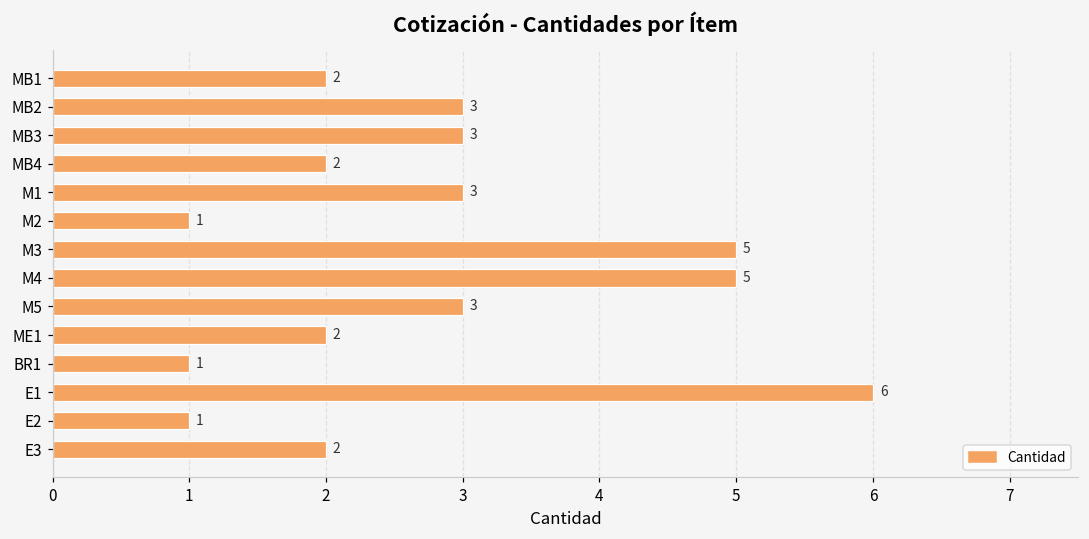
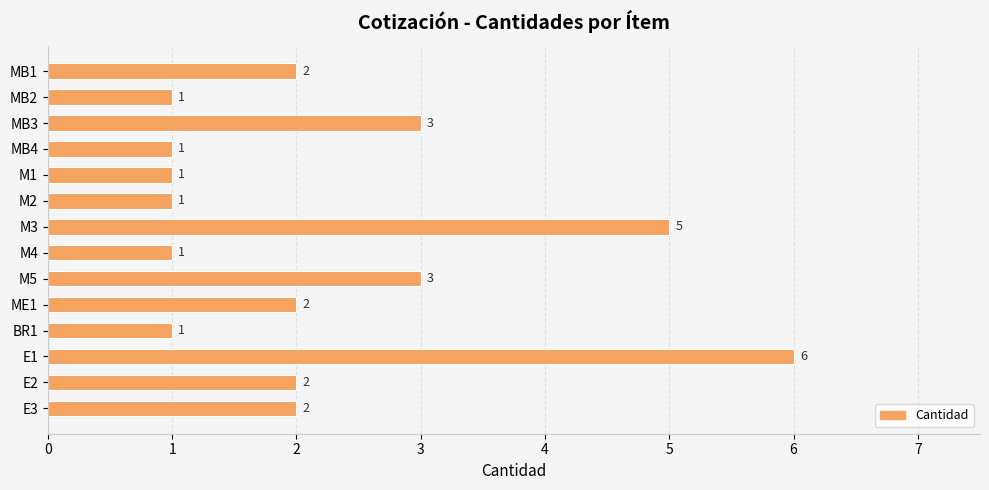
MB2: 3 -> 1
MB4: 2 -> 1
M1: 3 -> 1
M4: 5 -> 1
E2: 1 -> 2
